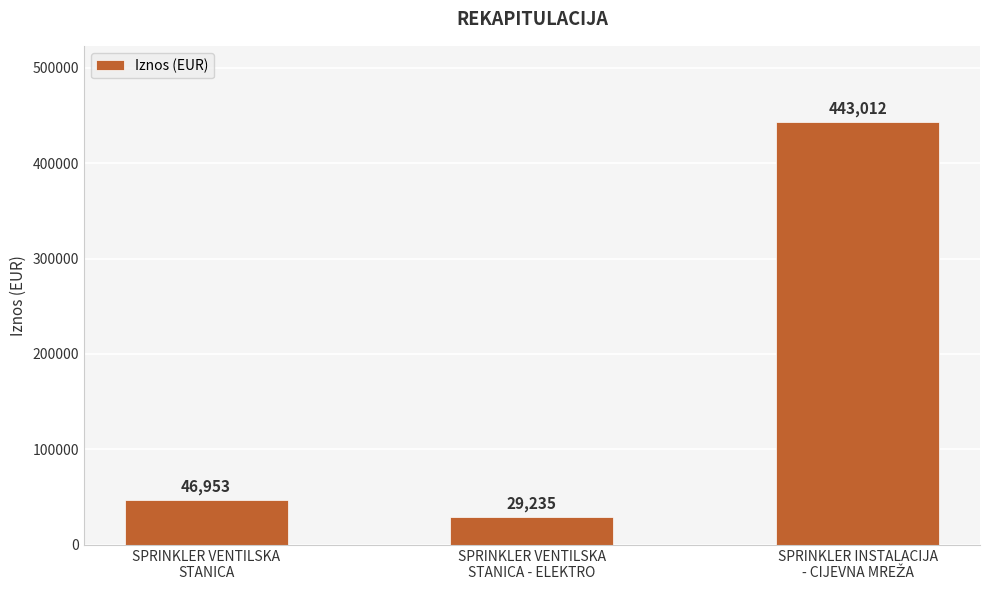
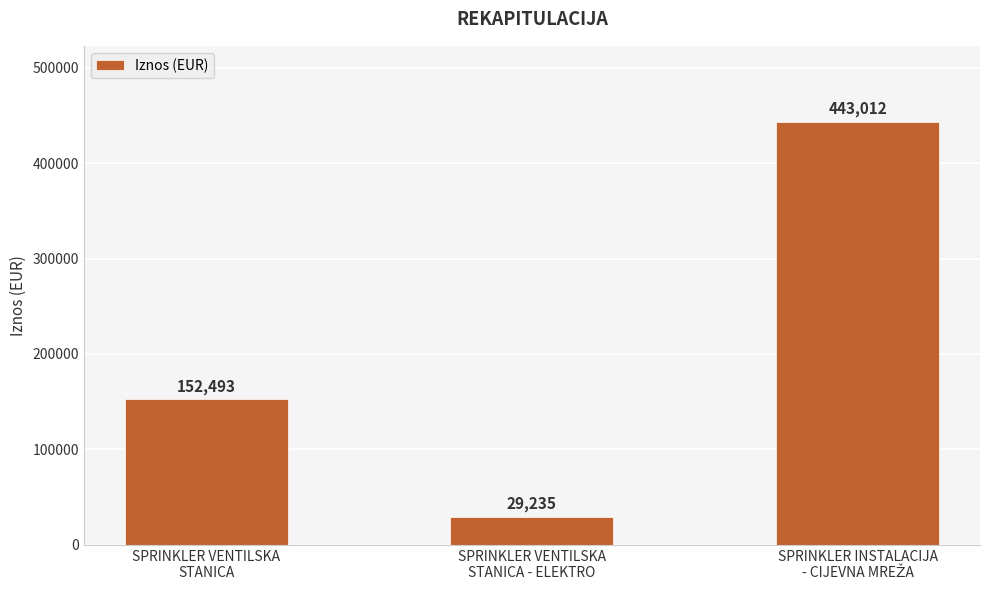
SPRINKLER VENTILSKA STANICA: 46,953 -> 152,493
